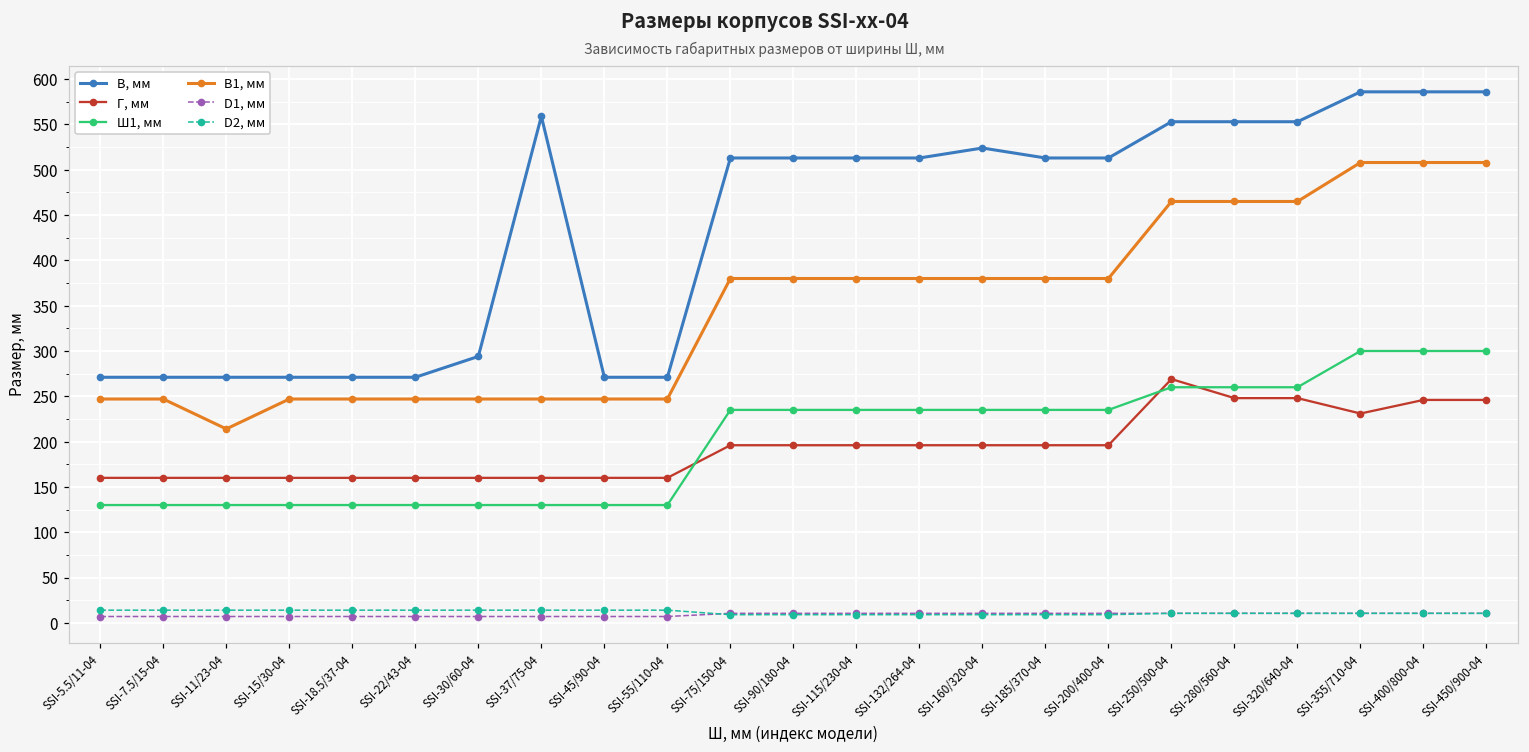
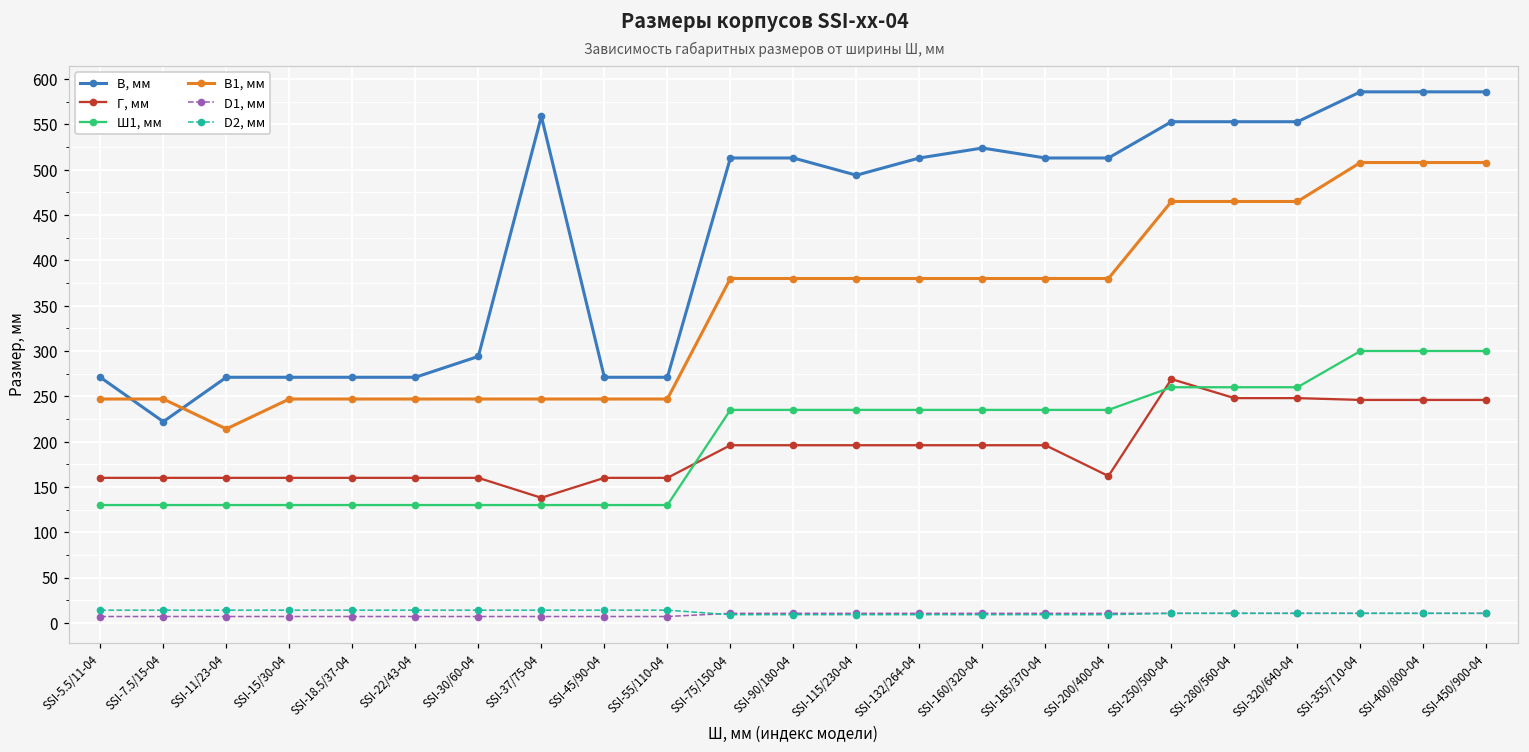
В, мм, SSI-7.5/15-04: 270 -> 220
Г, мм, SSI-37/75-04: 160 -> 140
В, мм, SSI-115/230-04: 510 -> 490
Г, мм, SSI-200/400-04: 200 -> 160
Г, мм, SSI-355/710-04: 230 -> 250
